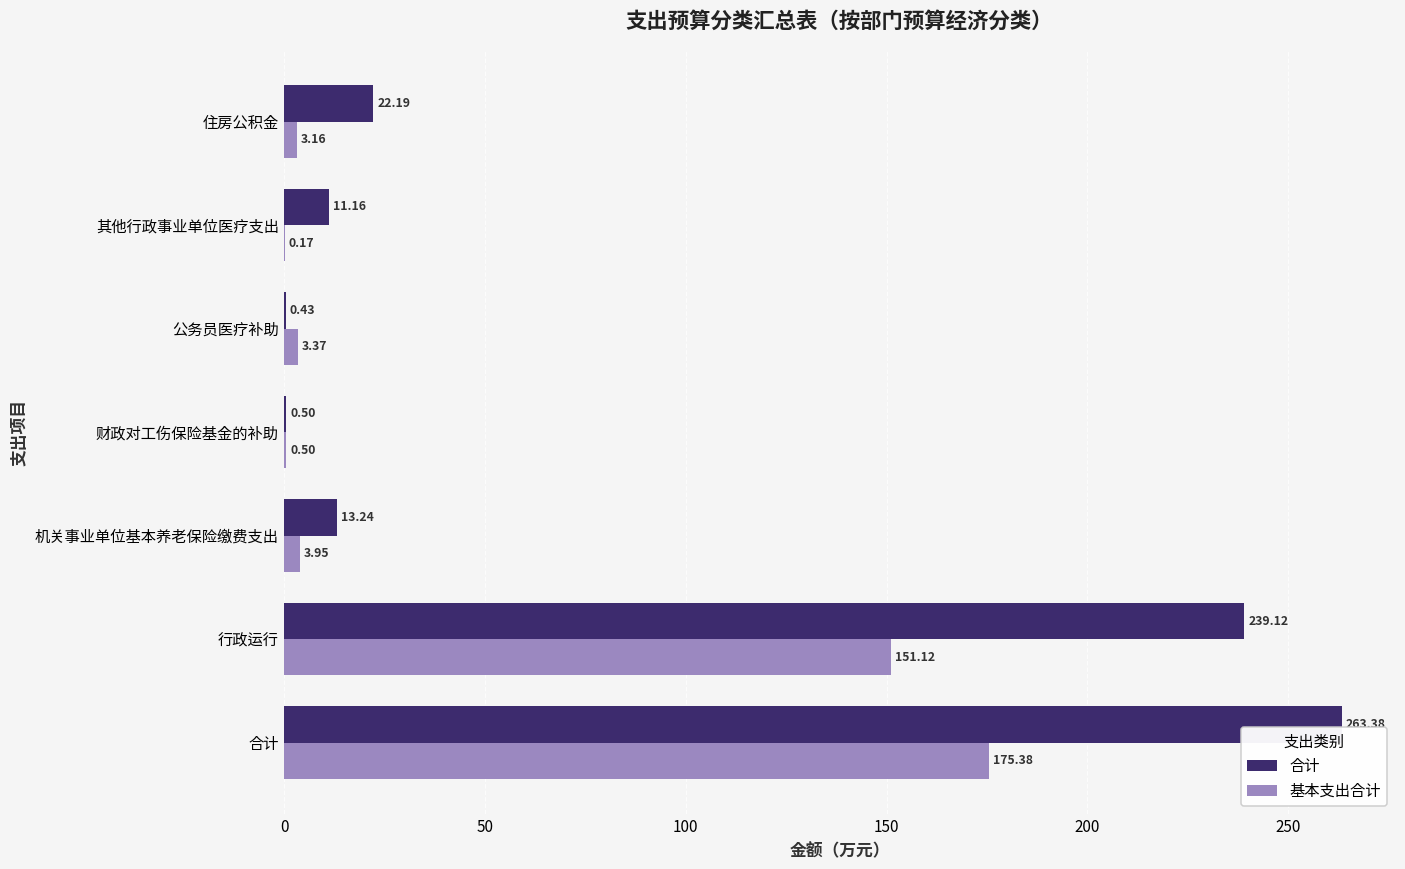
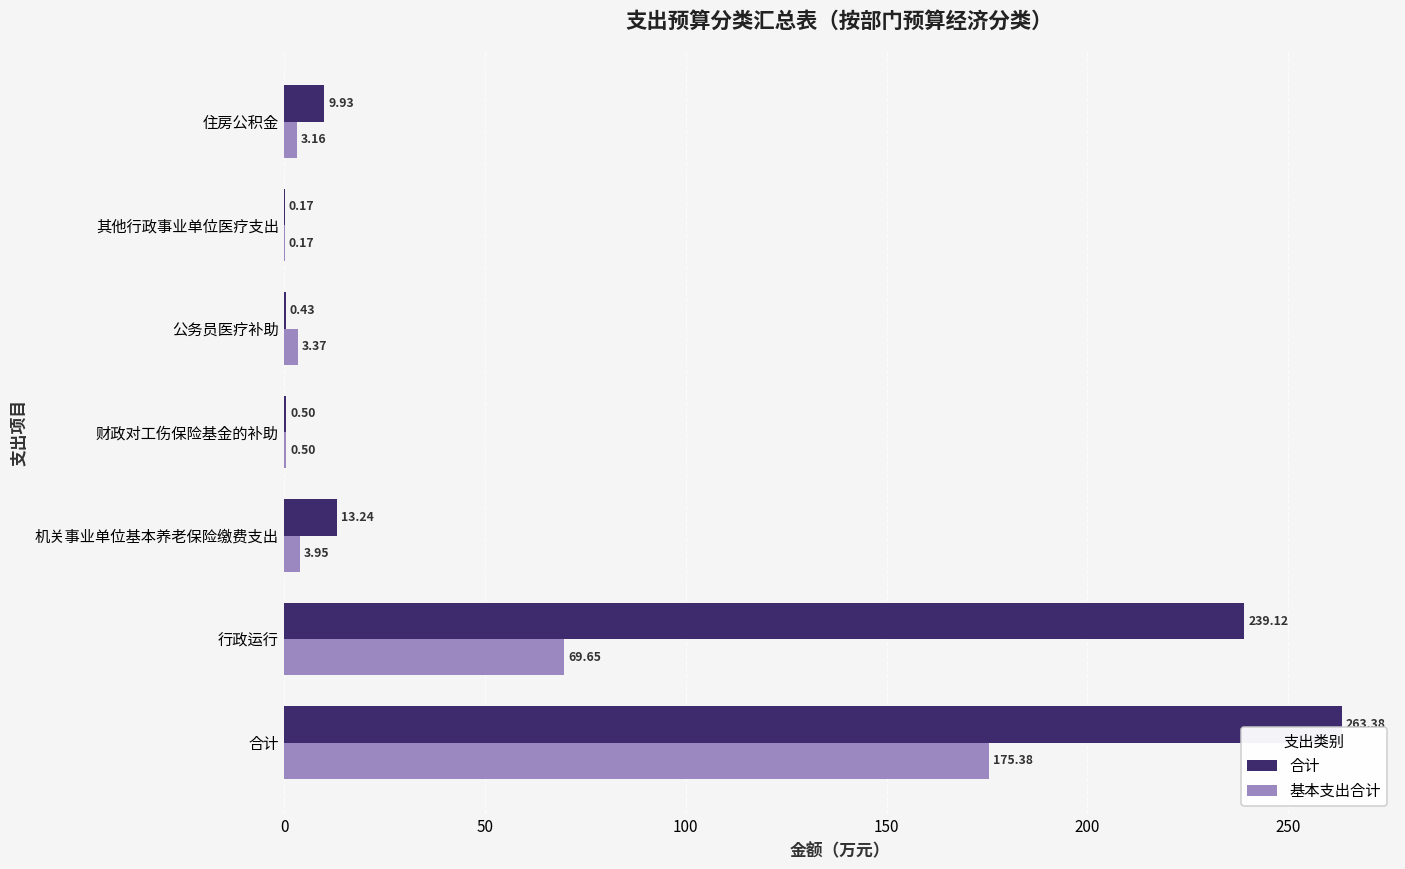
合计, 住房公积金: 22.19 -> 9.93
合计, 其他行政事业单位医疗支出: 11.16 -> 0.17
基本支出合计, 行政运行: 151.12 -> 69.65
